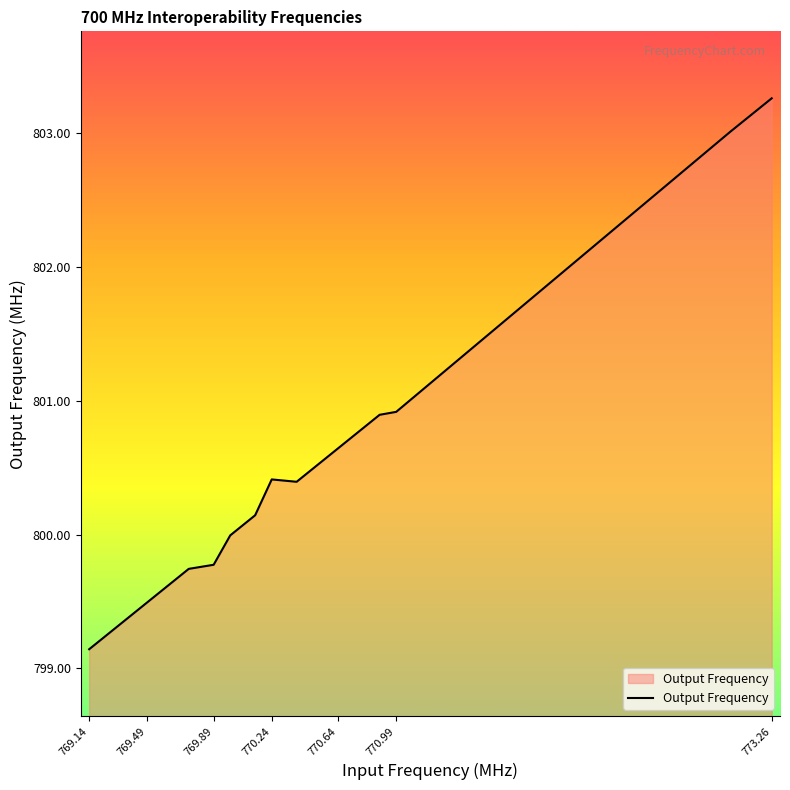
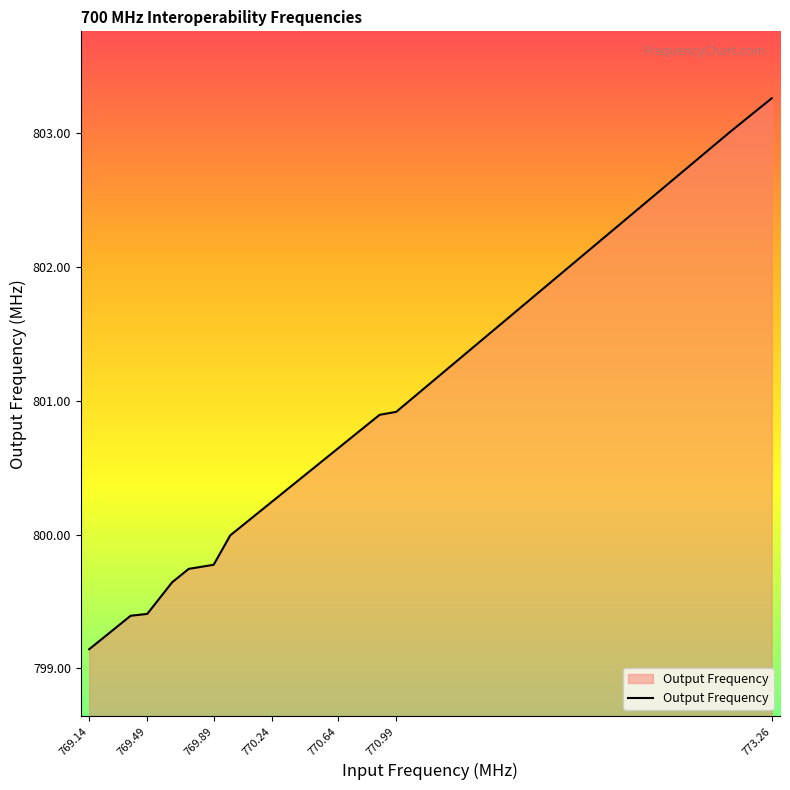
769.49: 799.49 -> 799.41
770.24: 800.41 -> 800.24
